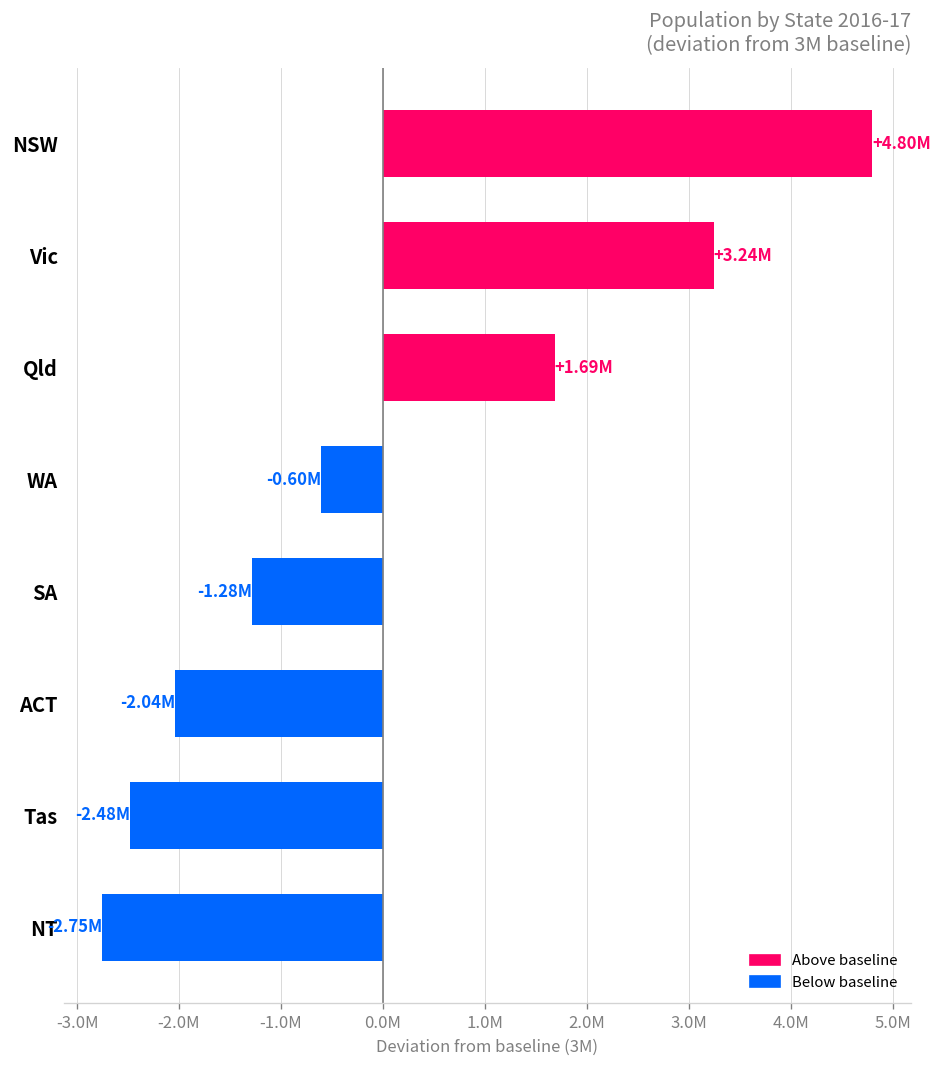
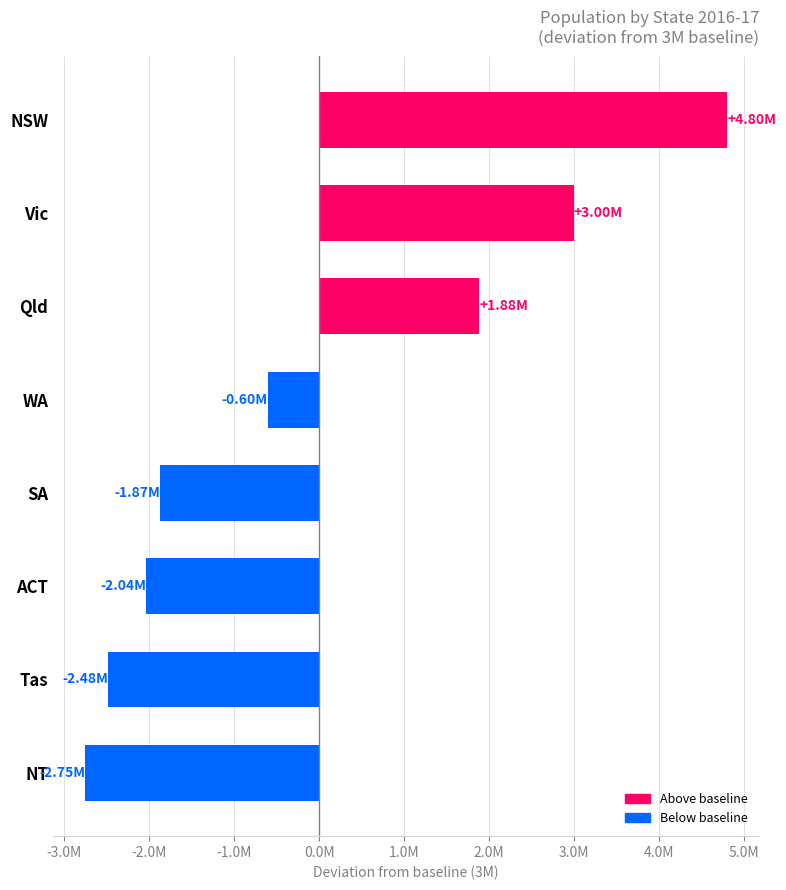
Vic: +3.24M -> +3.00M
Qld: +1.69M -> +1.88M
SA: -1.28M -> -1.87M
